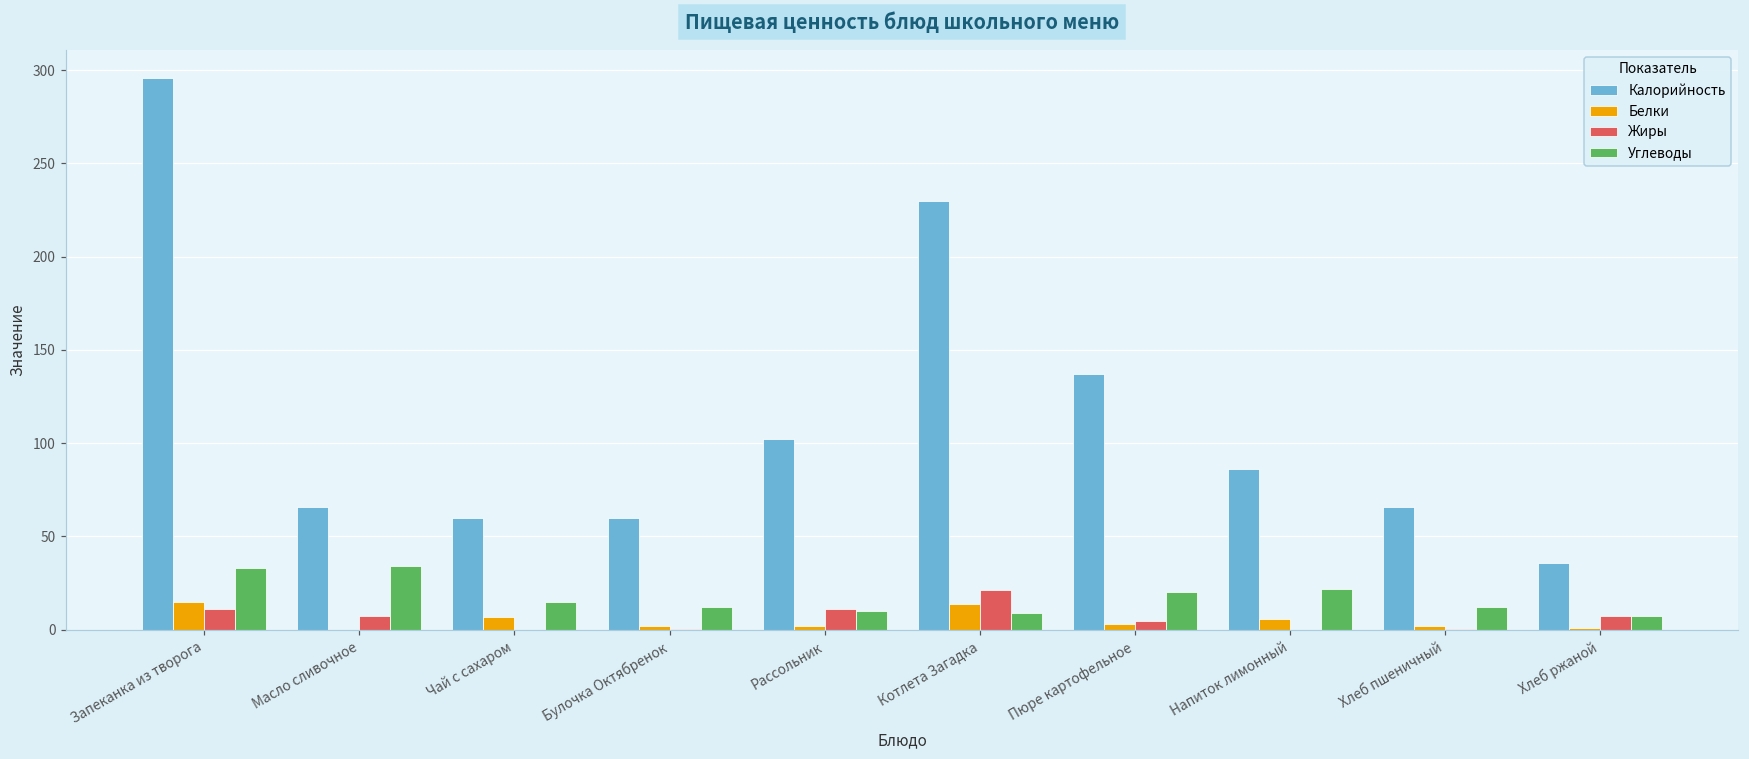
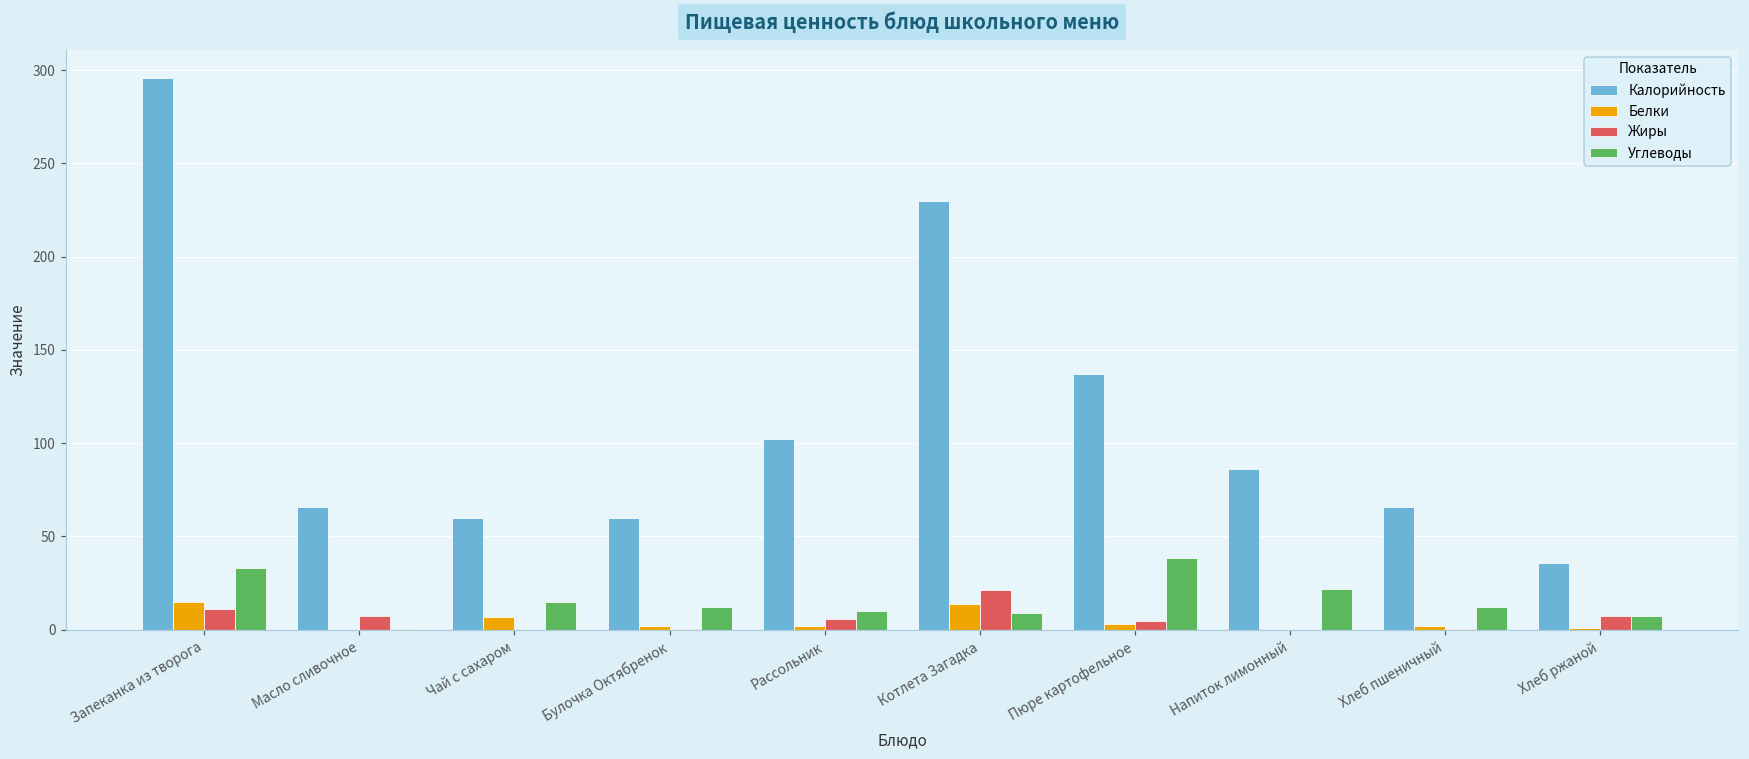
Углеводы, Масло сливочное: 34 -> 0
Жиры, Рассольник: 11 -> 6
Углеводы, Пюре картофельное: 20 -> 38
Белки, Напиток лимонный: 6 -> 0
